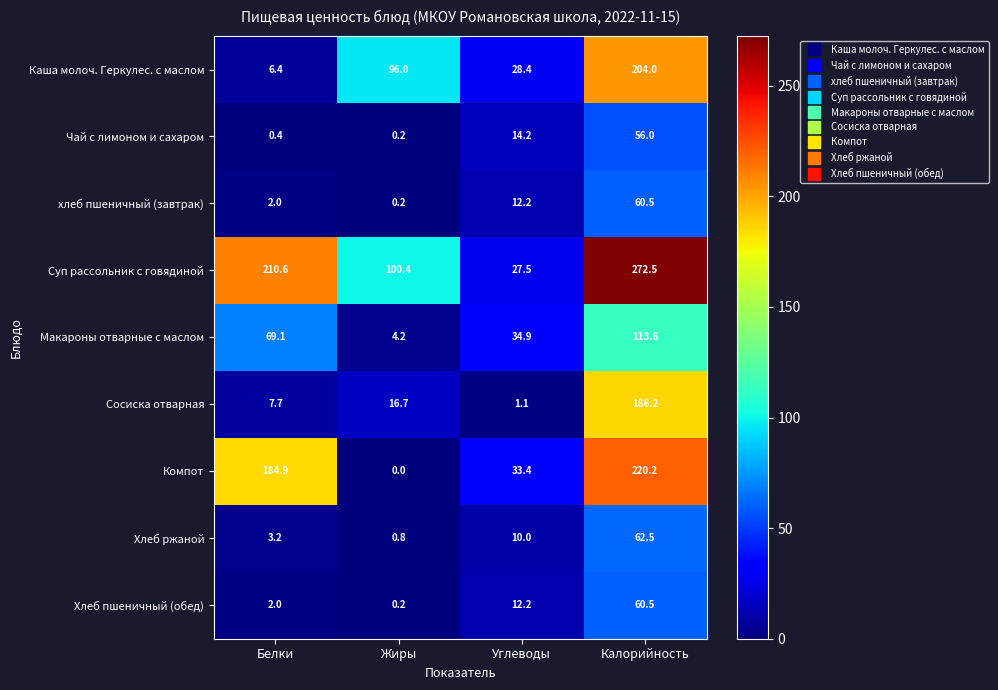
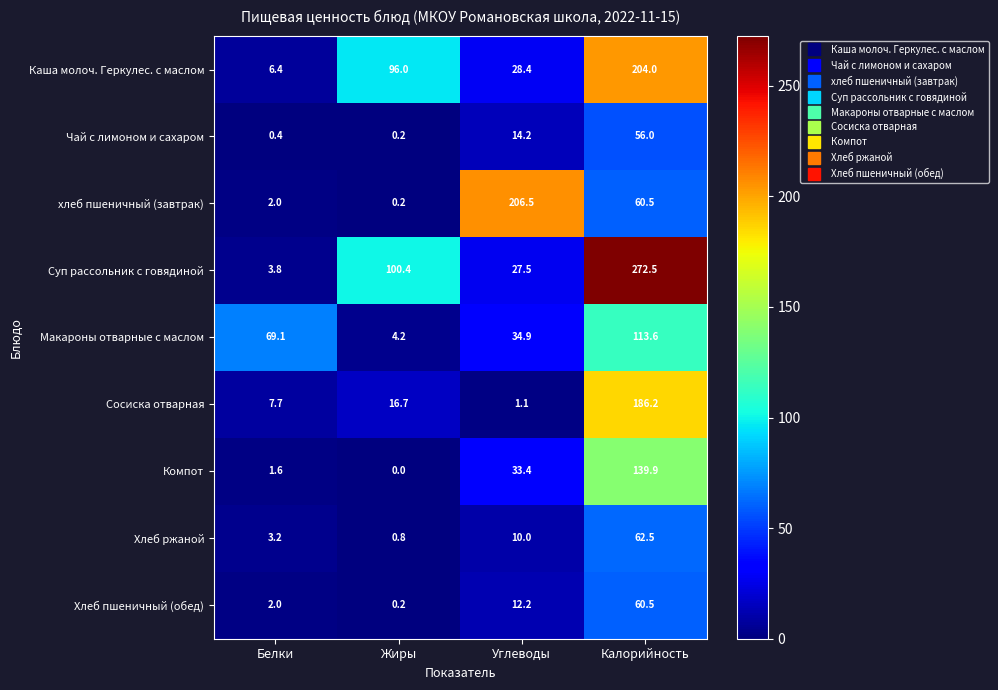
хлеб пшеничный (завтрак), Углеводы: 12.2 -> 206.5
Суп рассольник с говядиной, Белки: 210.6 -> 3.8
Компот, Белки: 184.9 -> 1.6
Компот, Калорийность: 220.2 -> 139.9
